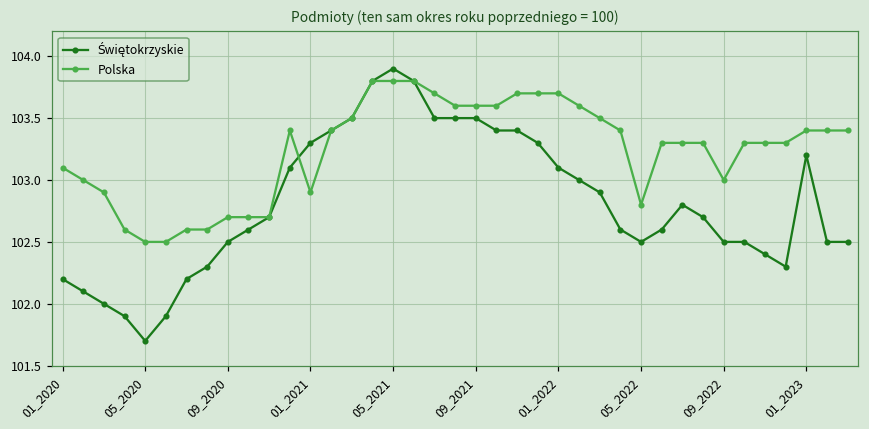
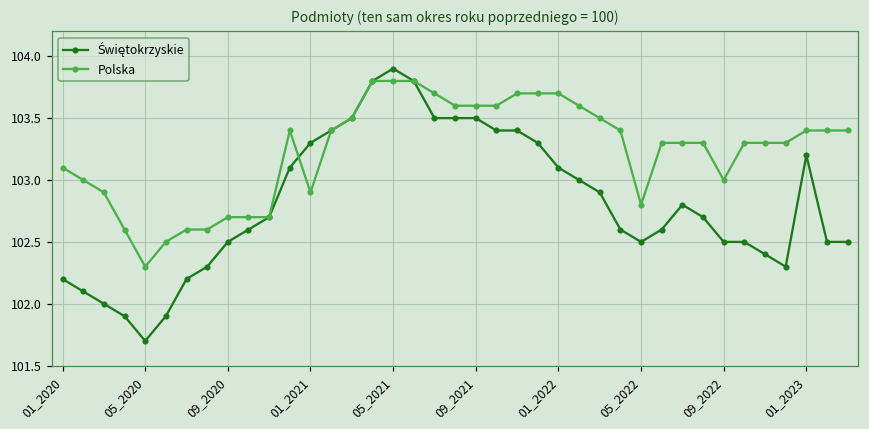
Polska, 05_2020: 102.5 -> 102.3
